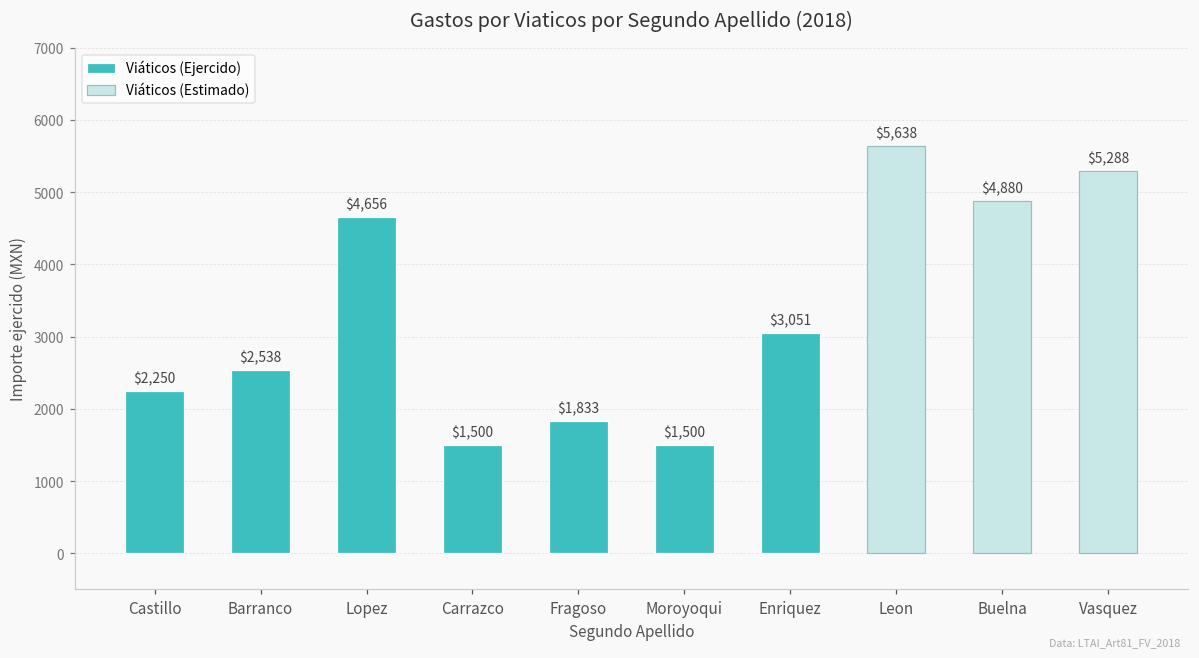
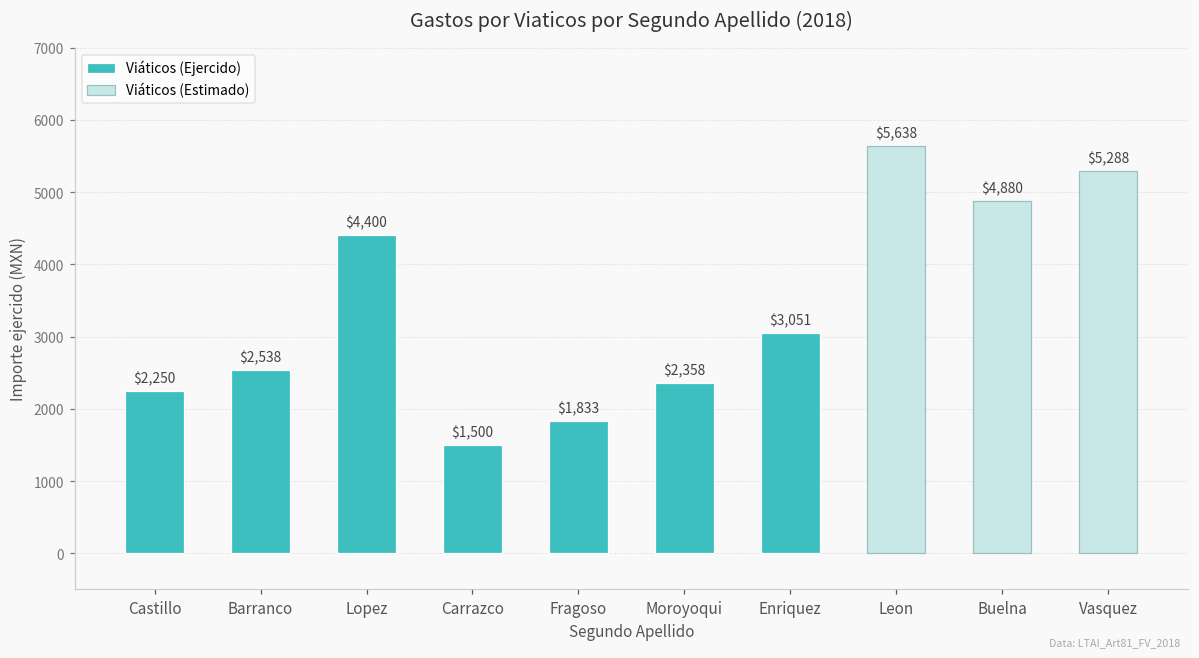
Viáticos (Ejercido), Lopez: $4,656 -> $4,400
Viáticos (Ejercido), Moroyoqui: $1,500 -> $2,358
